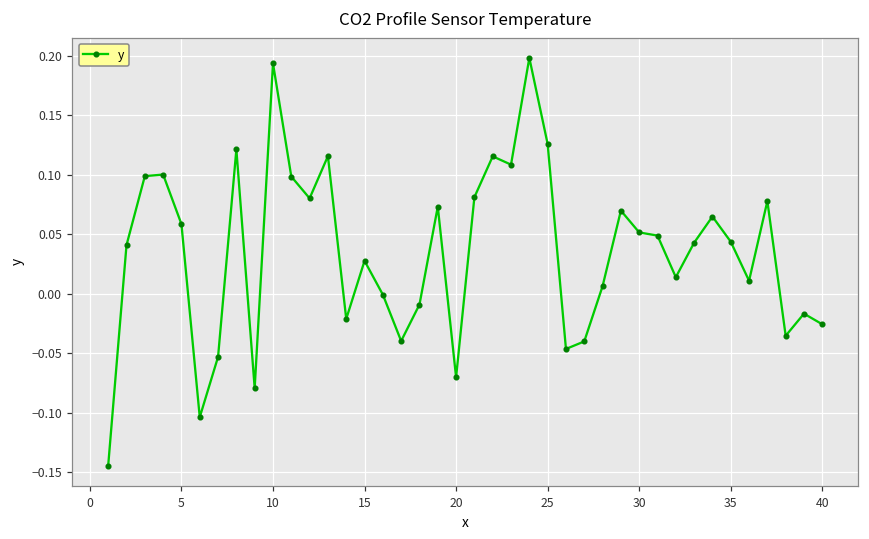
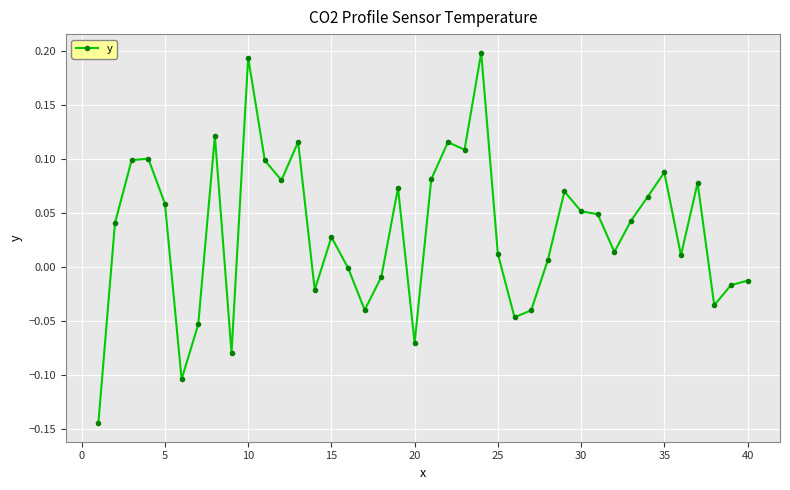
25: 0.126 -> 0.012
35: 0.044 -> 0.088
40: -0.026 -> -0.013
